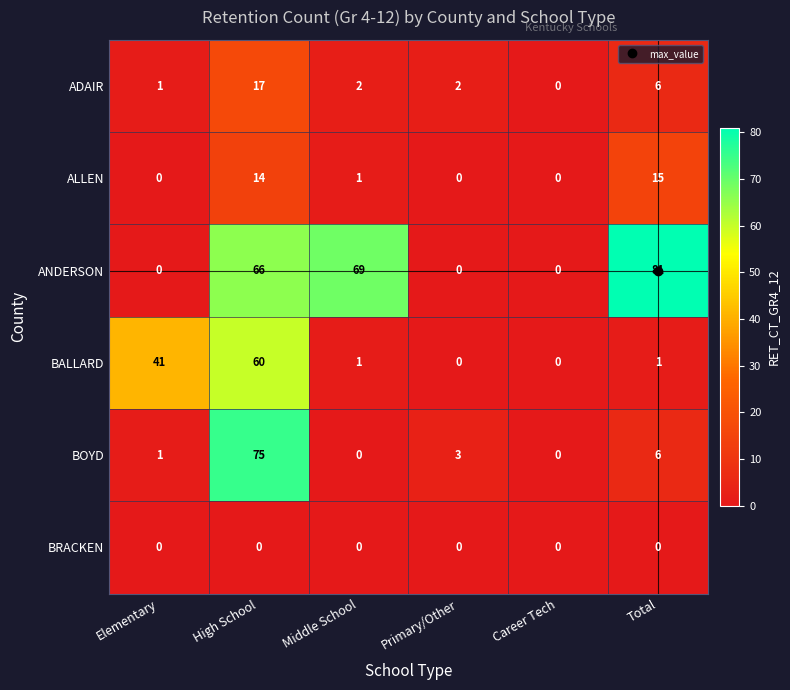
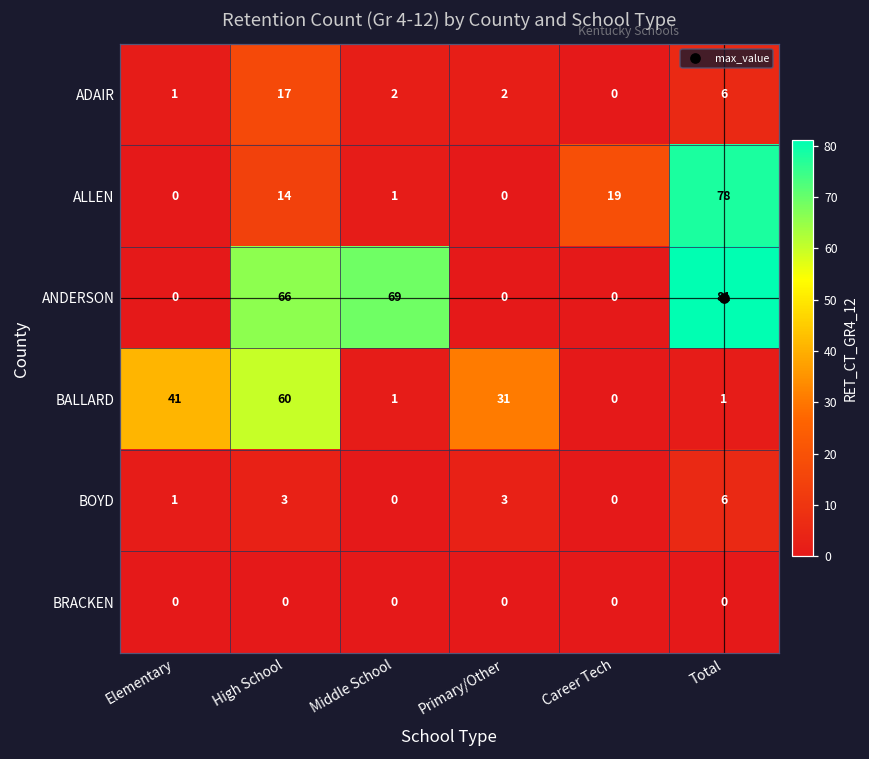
ALLEN, Career Tech: 0 -> 19
ALLEN, Total: 15 -> 78
BALLARD, Primary/Other: 0 -> 31
BOYD, High School: 75 -> 3
